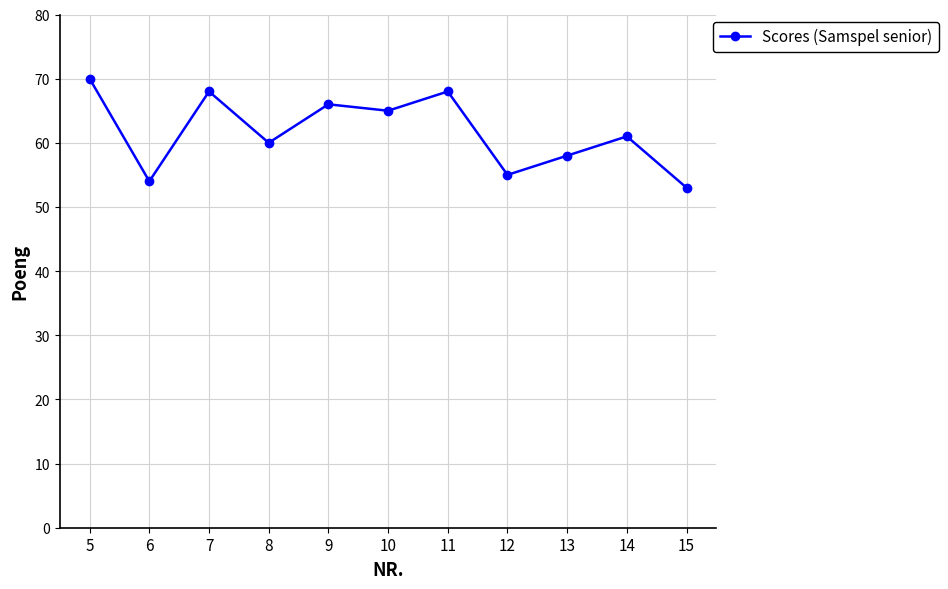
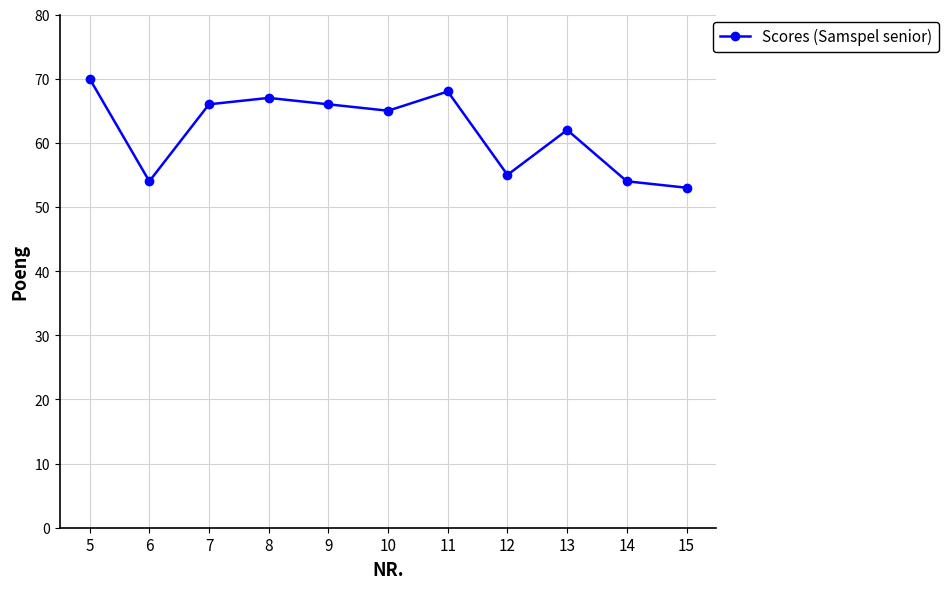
7: 68 -> 66
8: 60 -> 67
13: 58 -> 62
14: 61 -> 54
